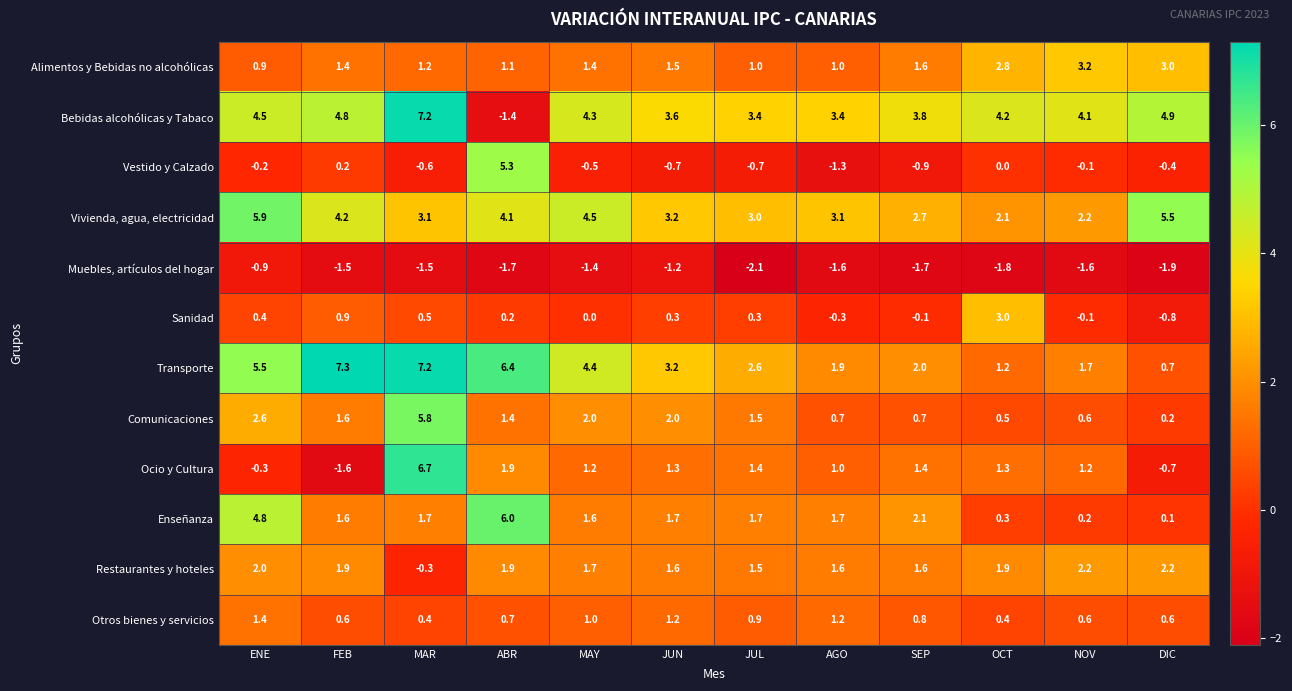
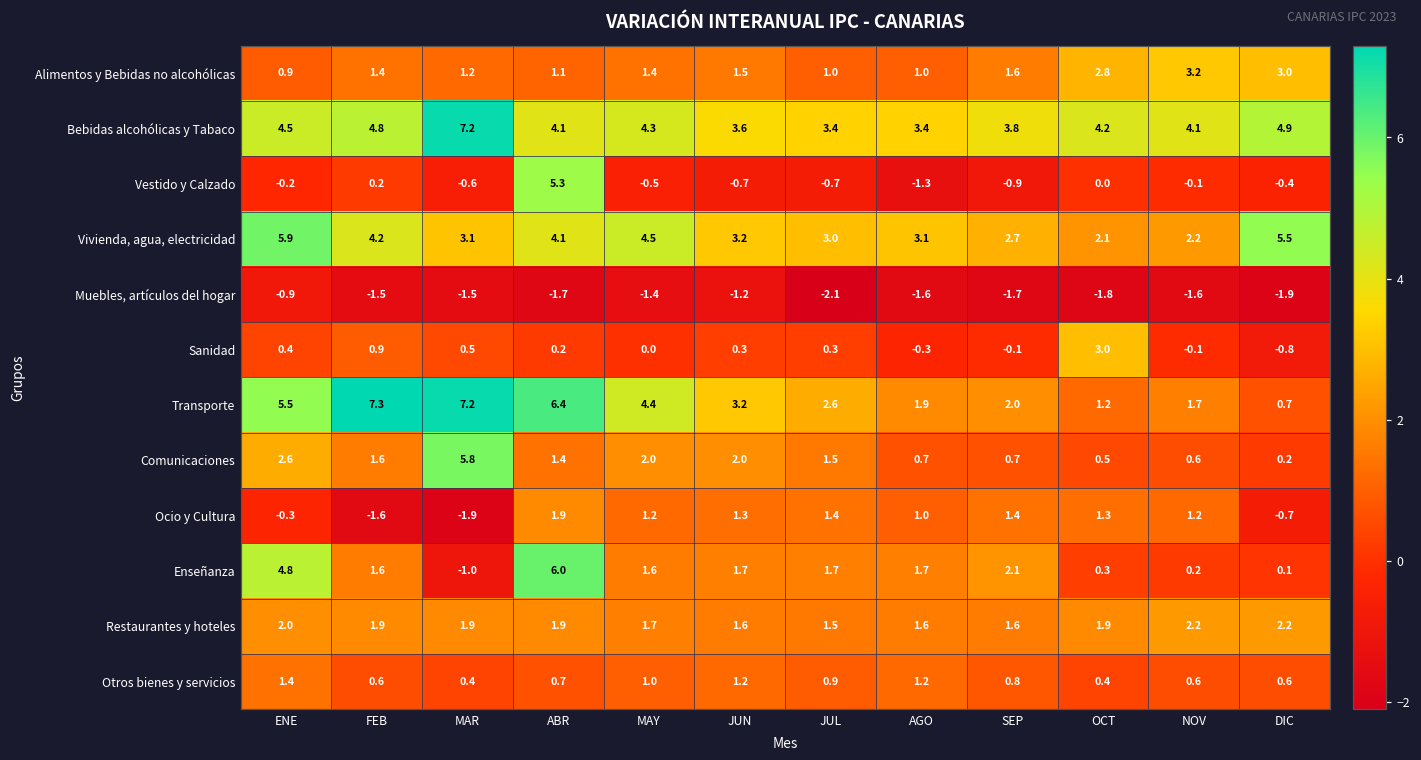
Bebidas alcohólicas y Tabaco, ABR: -1.4 -> 4.1
Ocio y Cultura, MAR: 6.7 -> -1.9
Enseñanza, MAR: 1.7 -> -1.0
Restaurantes y hoteles, MAR: -0.3 -> 1.9
